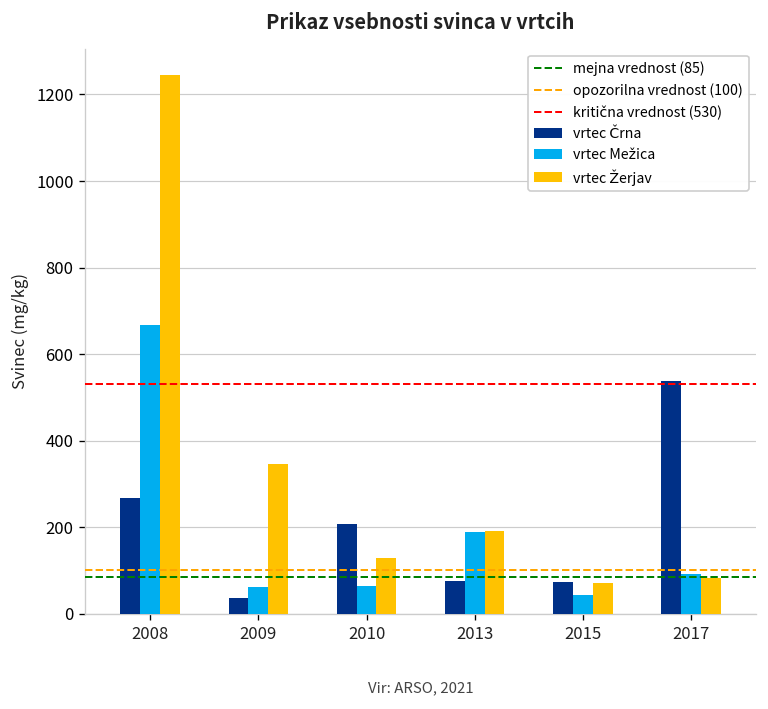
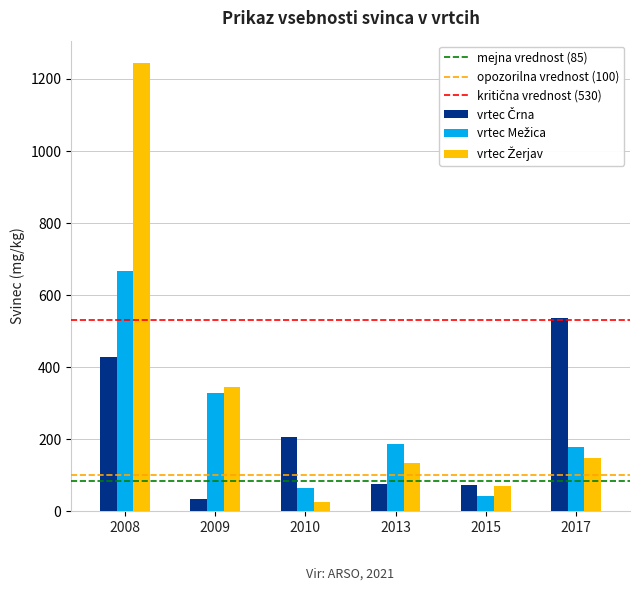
vrtec Črna, 2008: 270 -> 430
vrtec Mežica, 2009: 60 -> 330
vrtec Žerjav, 2010: 130 -> 30
vrtec Žerjav, 2013: 190 -> 130
vrtec Mežica, 2017: 90 -> 180
vrtec Žerjav, 2017: 80 -> 150
